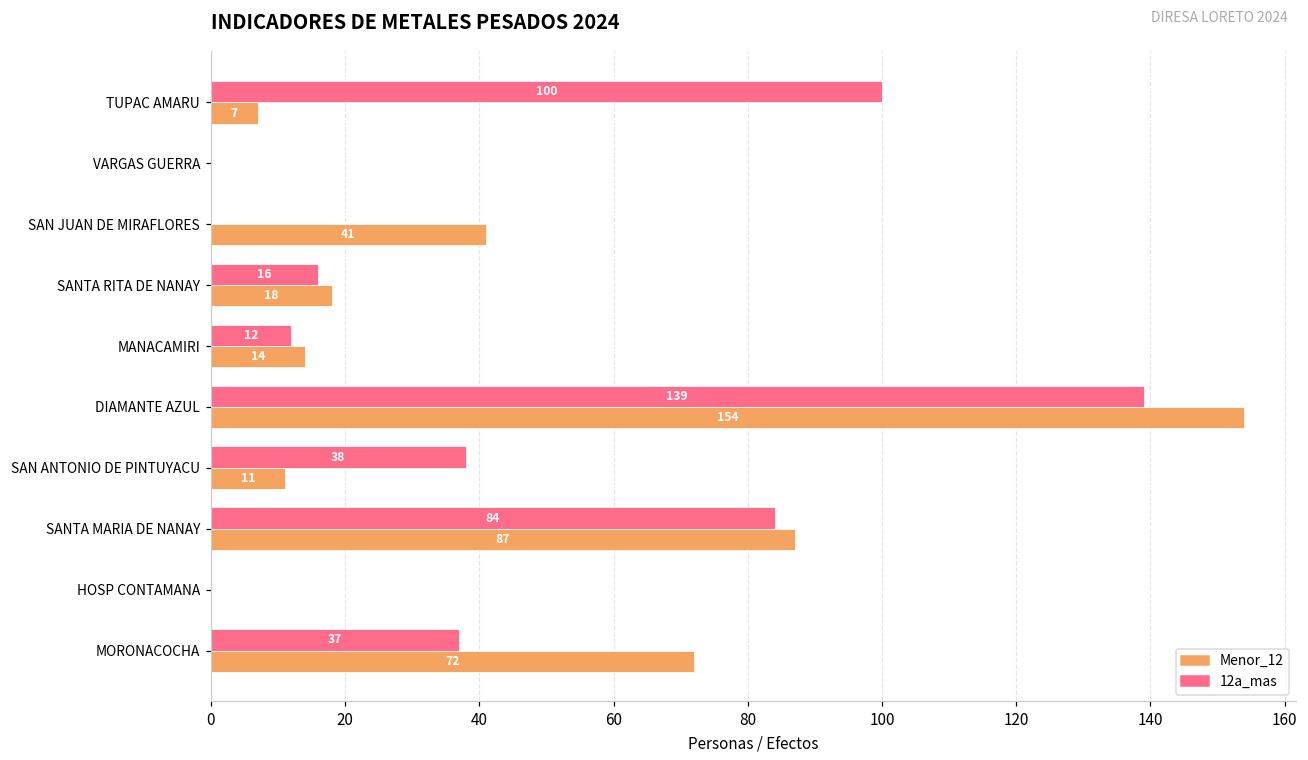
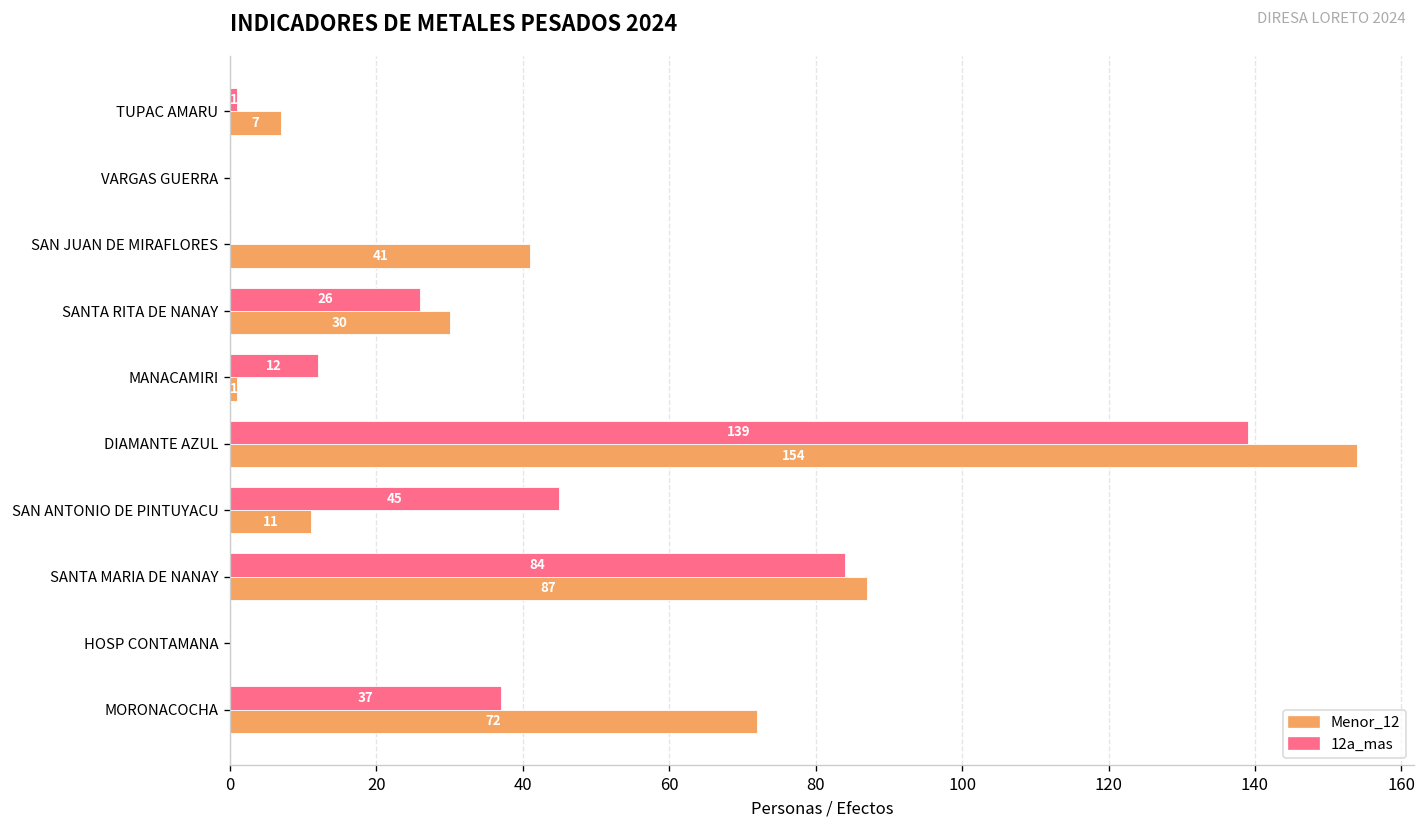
12a_mas, TUPAC AMARU: 100 -> 1
12a_mas, SANTA RITA DE NANAY: 16 -> 26
Menor_12, SANTA RITA DE NANAY: 18 -> 30
Menor_12, MANACAMIRI: 14 -> 1
12a_mas, SAN ANTONIO DE PINTUYACU: 38 -> 45
